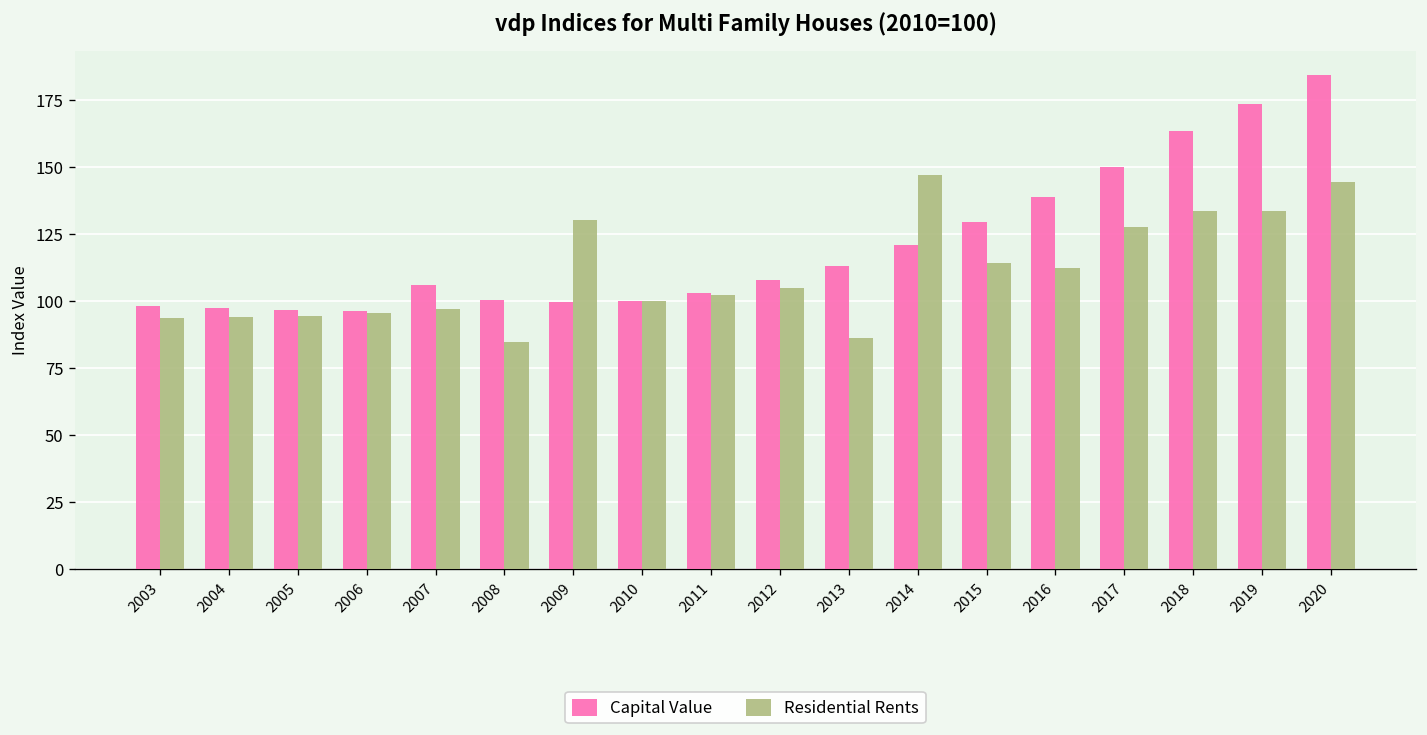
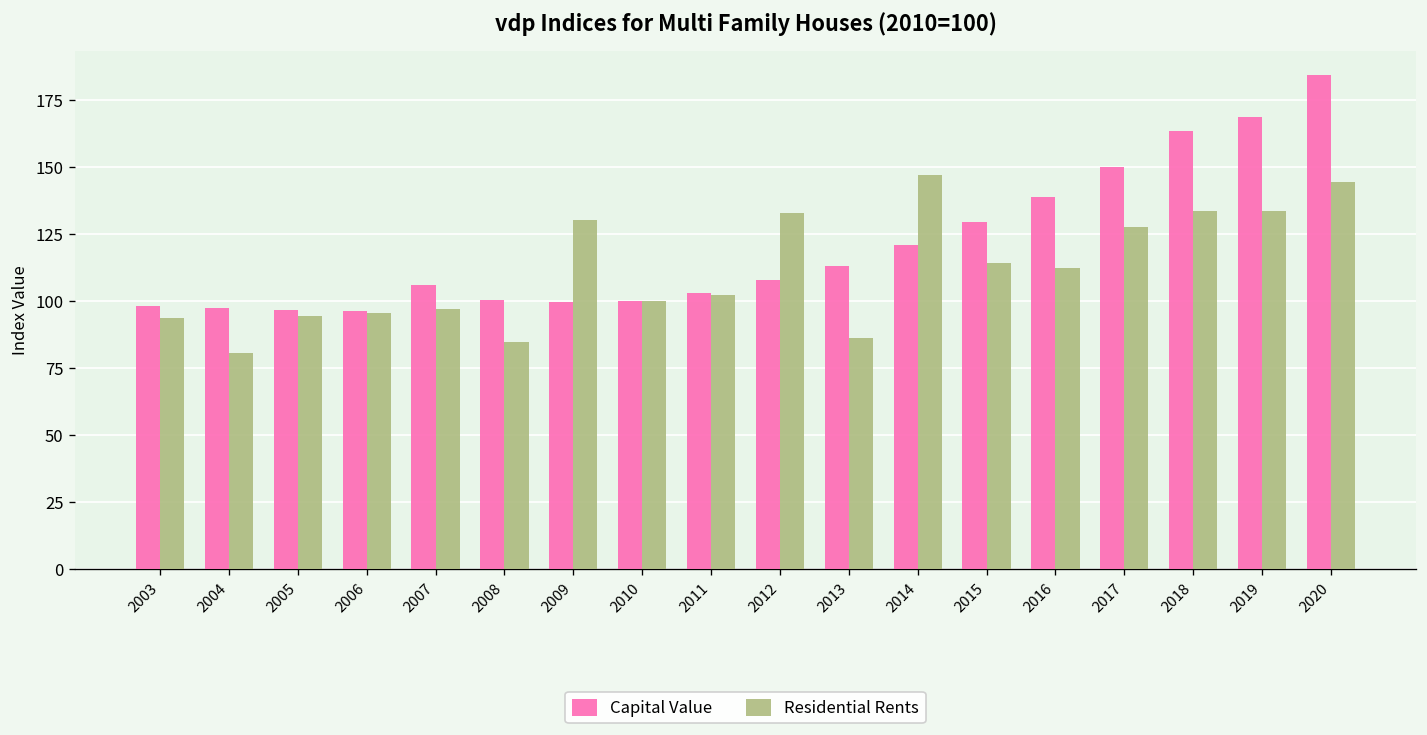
Residential Rents, 2004: 94 -> 81
Residential Rents, 2012: 105 -> 133
Capital Value, 2019: 173 -> 168
